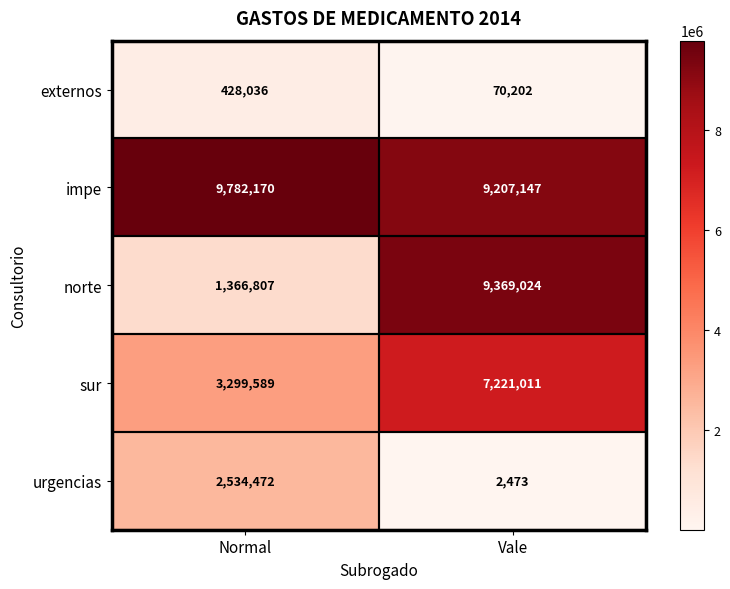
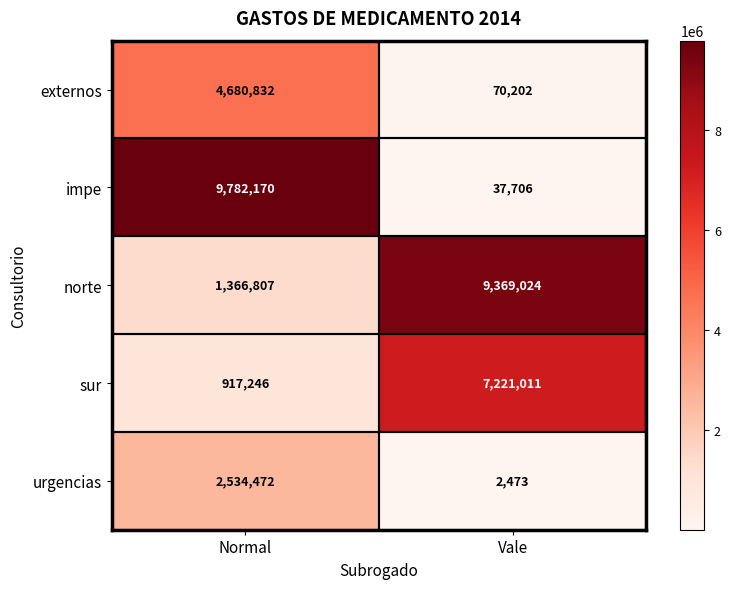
externos, Normal: 428,036 -> 4,680,832
impe, Vale: 9,207,147 -> 37,706
sur, Normal: 3,299,589 -> 917,246
